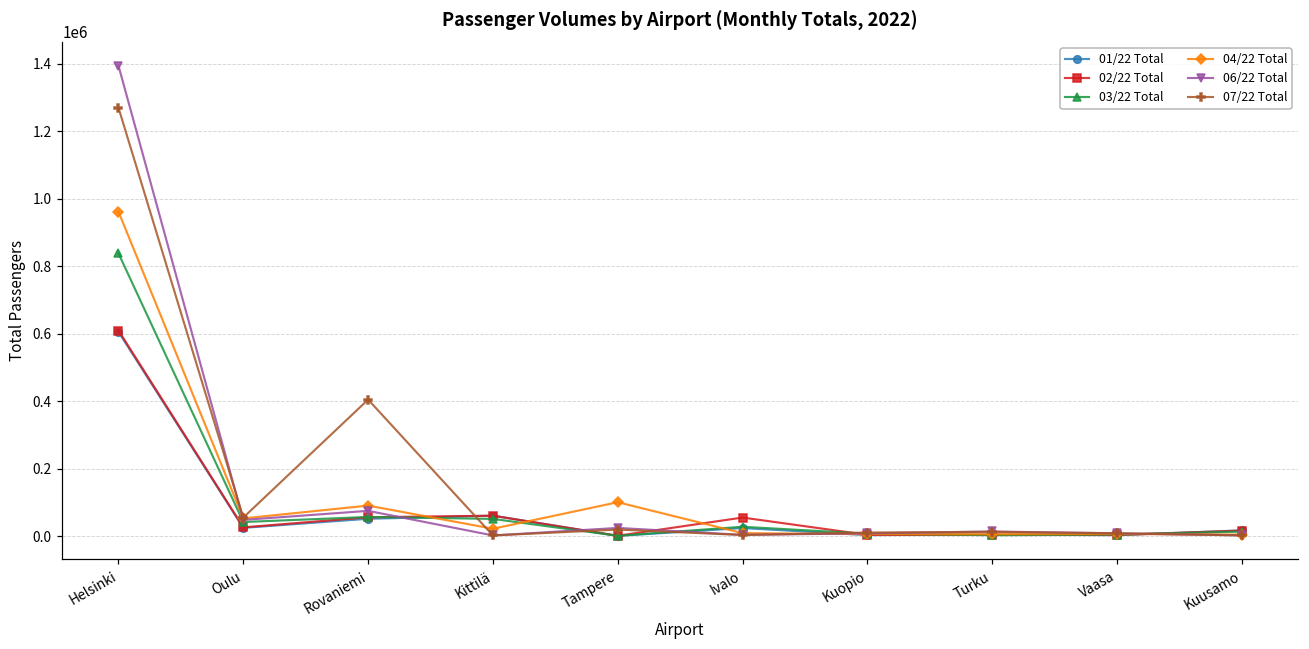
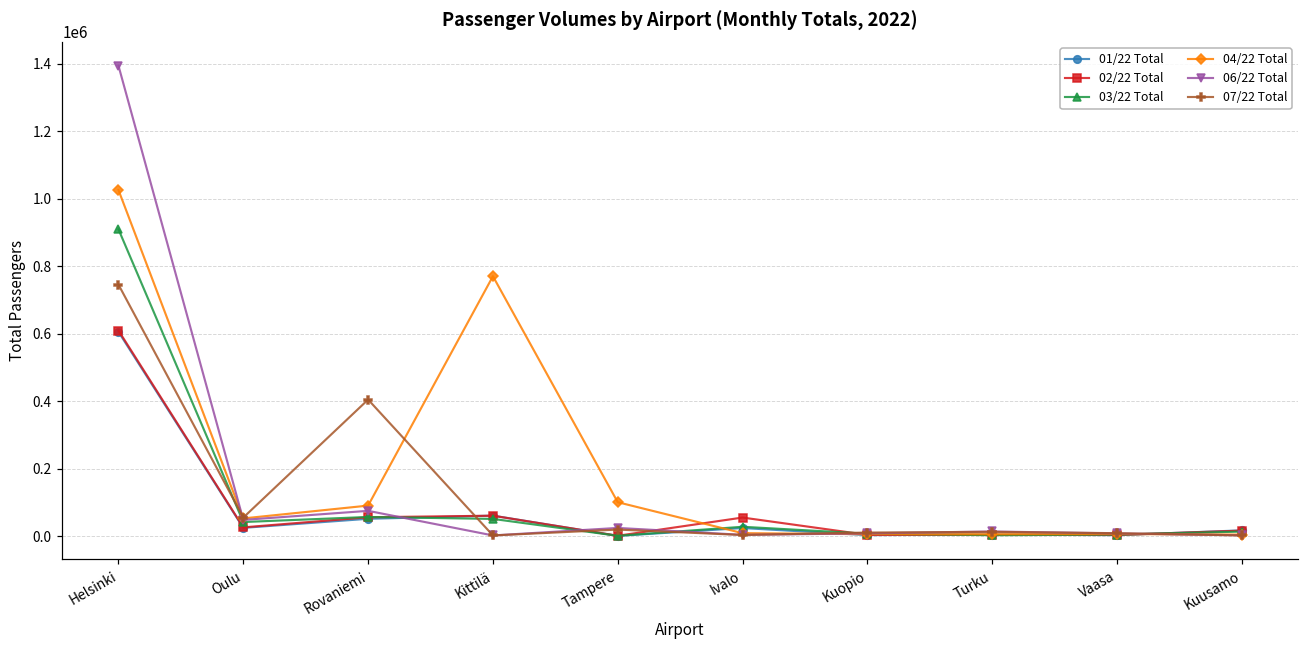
03/22 Total, Helsinki: 840000 -> 910000
04/22 Total, Helsinki: 960000 -> 1030000
07/22 Total, Helsinki: 1270000 -> 750000
04/22 Total, Kittilä: 20000 -> 770000
